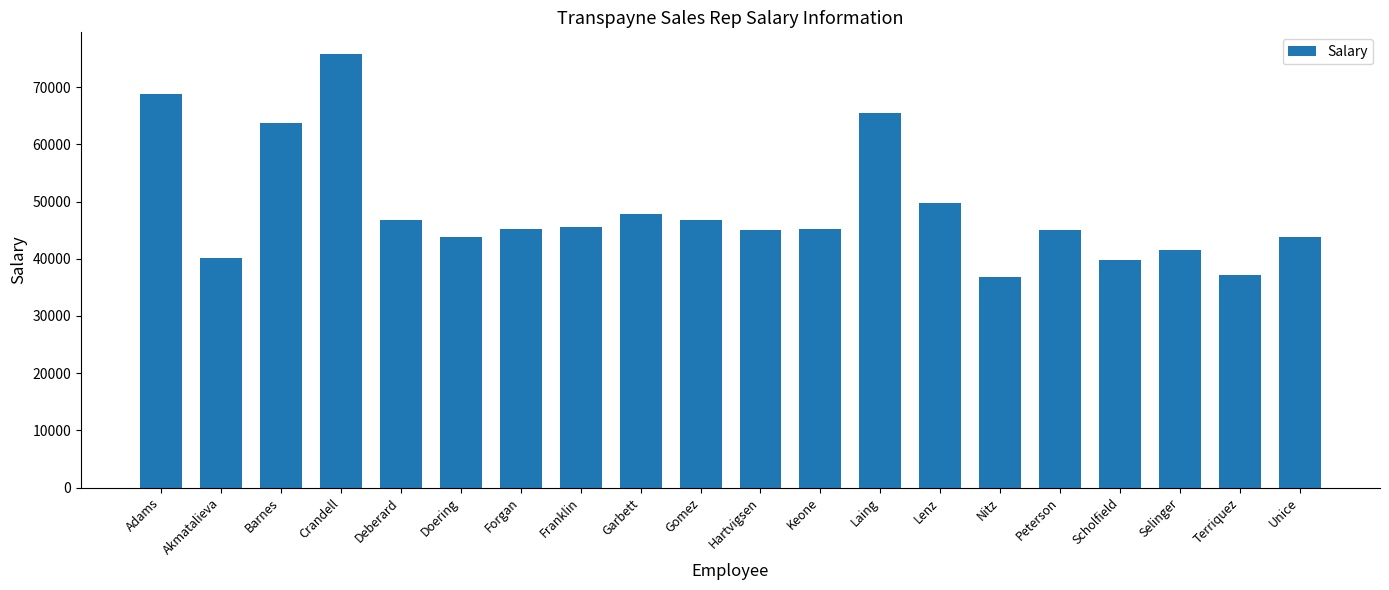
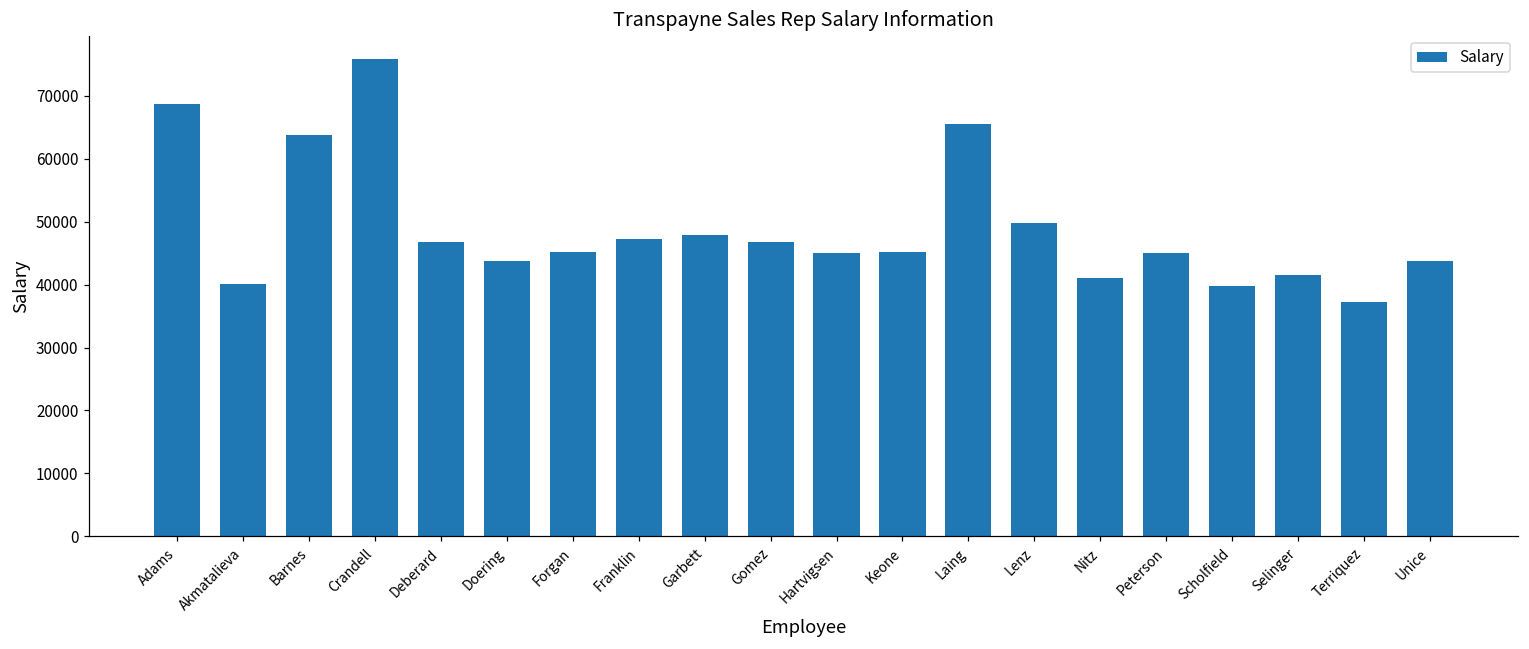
Franklin: 46000 -> 47000
Nitz: 37000 -> 41000
